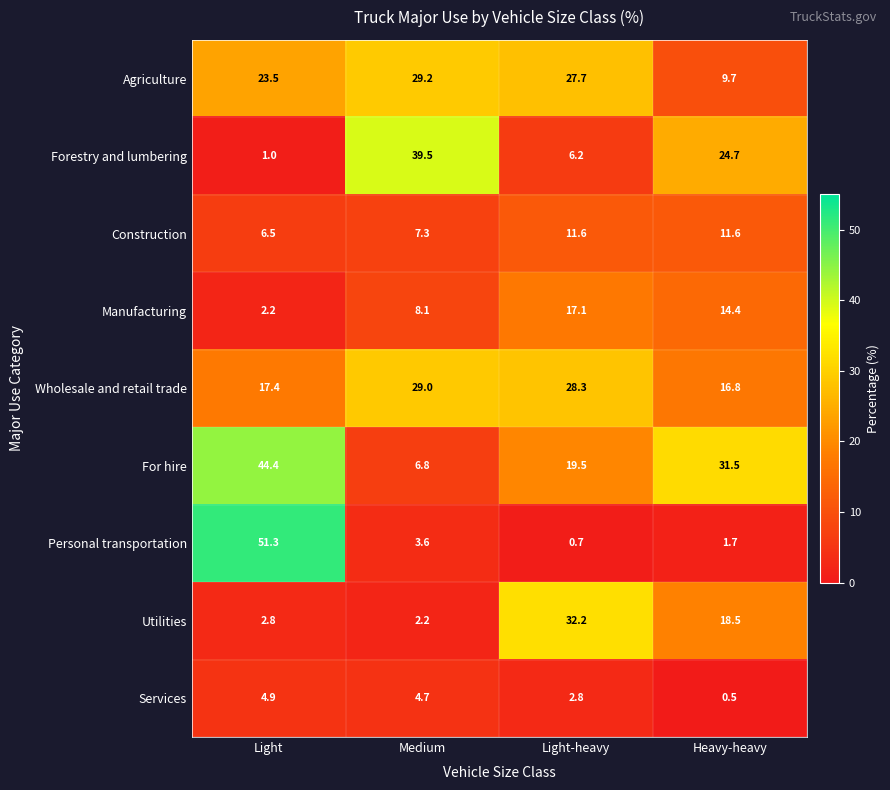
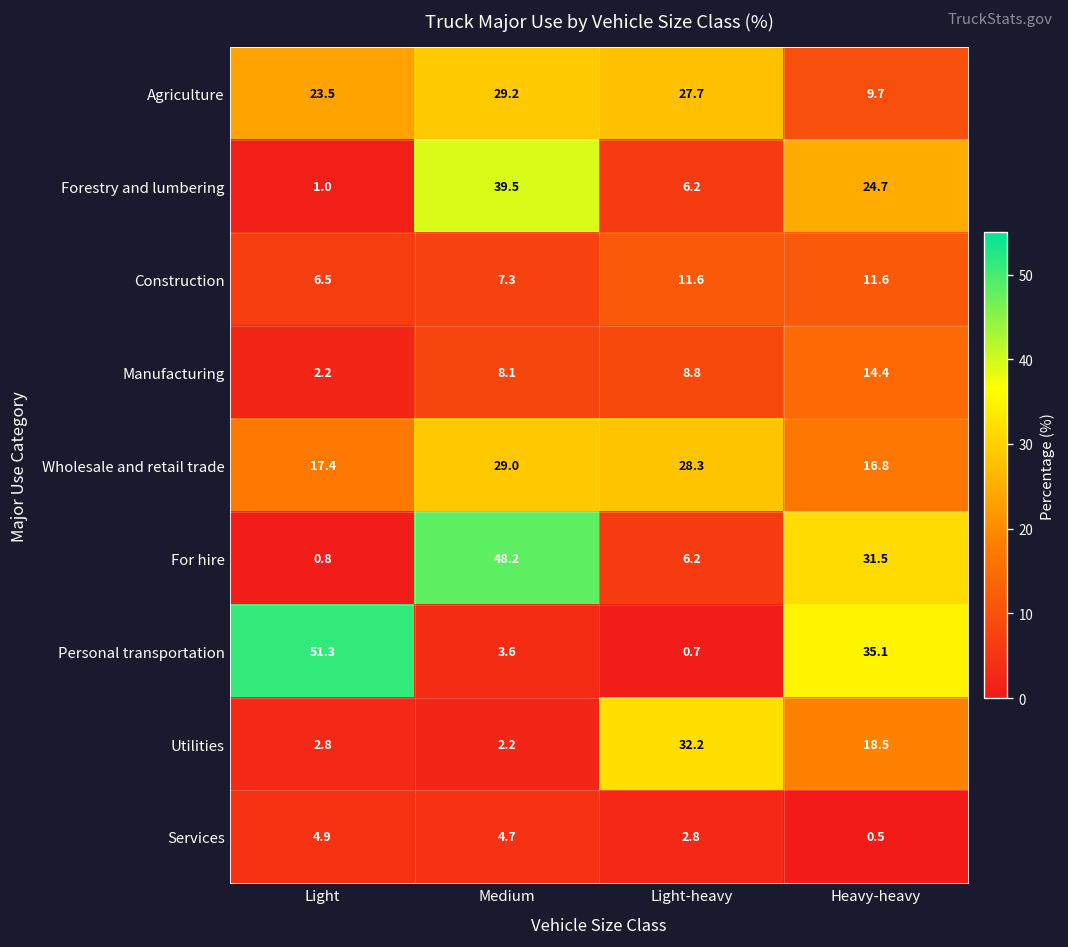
Manufacturing, Light-heavy: 17.1 -> 8.8
For hire, Light: 44.4 -> 0.8
For hire, Medium: 6.8 -> 48.2
For hire, Light-heavy: 19.5 -> 6.2
Personal transportation, Heavy-heavy: 1.7 -> 35.1
